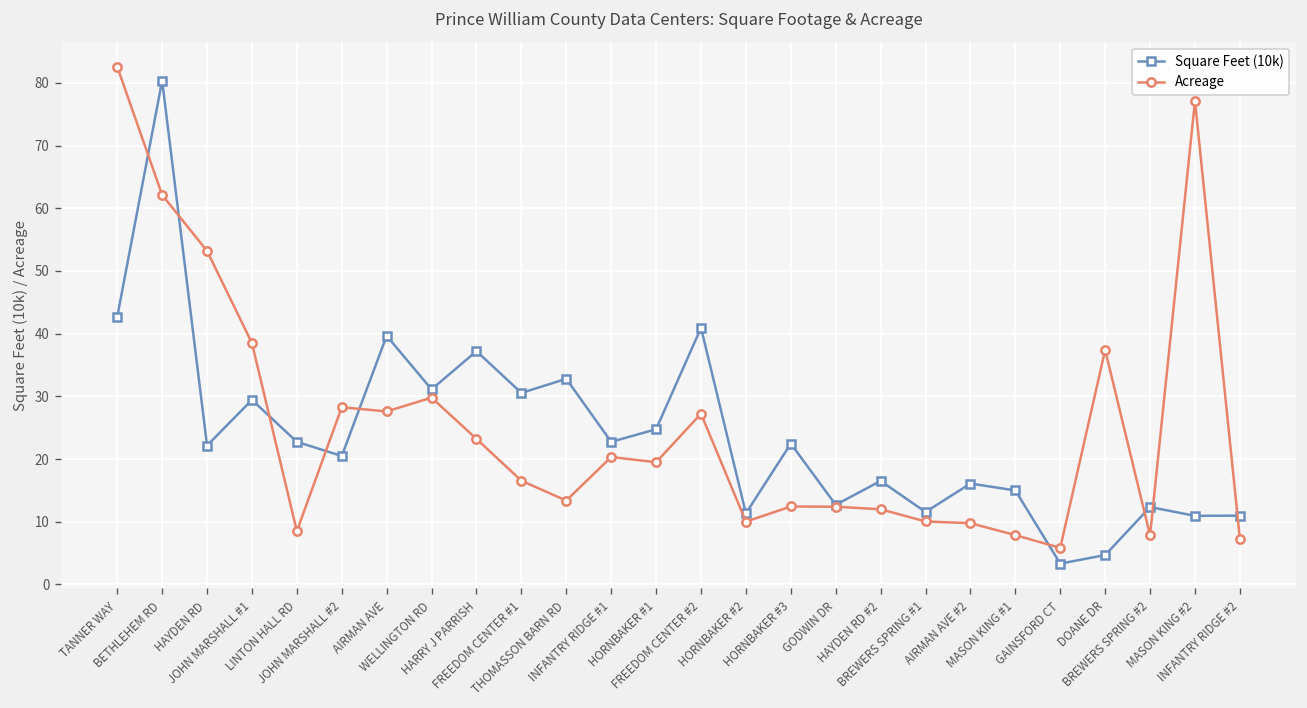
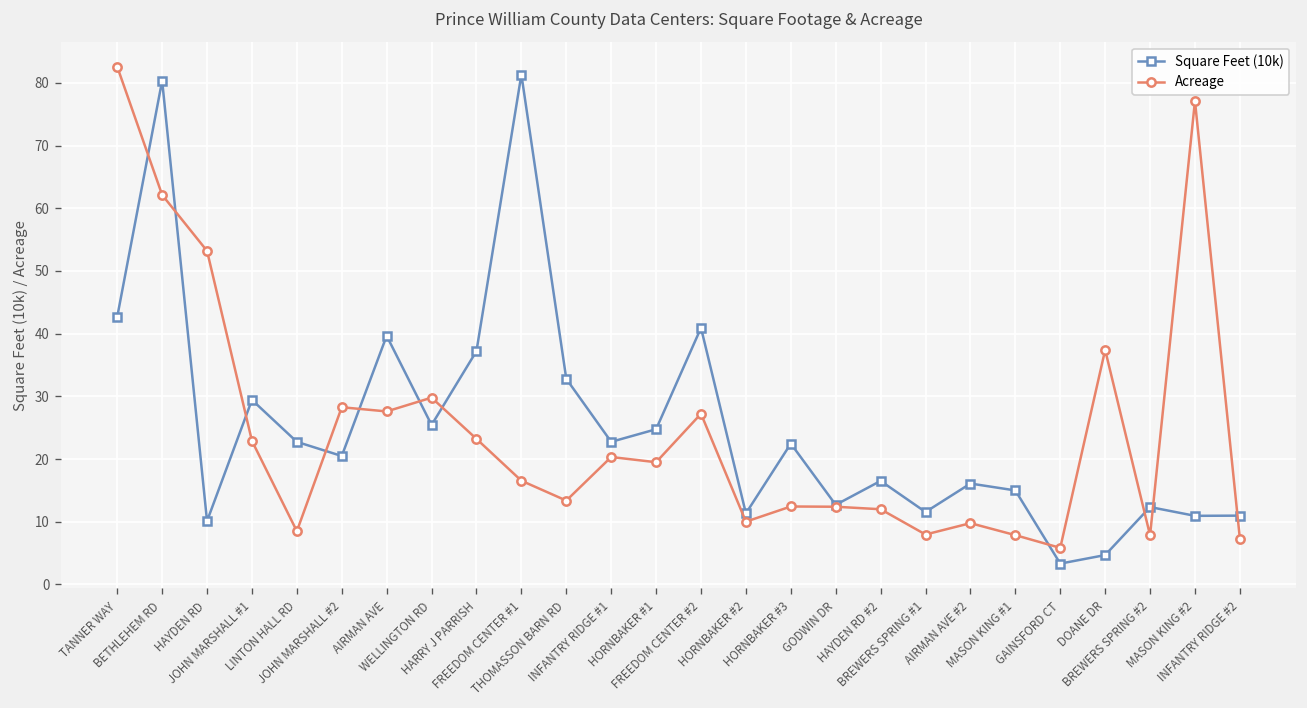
Square Feet (10k), HAYDEN RD: 22 -> 10
Acreage, JOHN MARSHALL #1: 39 -> 23
Square Feet (10k), WELLINGTON RD: 31 -> 25
Square Feet (10k), FREEDOM CENTER #1: 31 -> 81
Acreage, BREWERS SPRING #1: 10 -> 8
